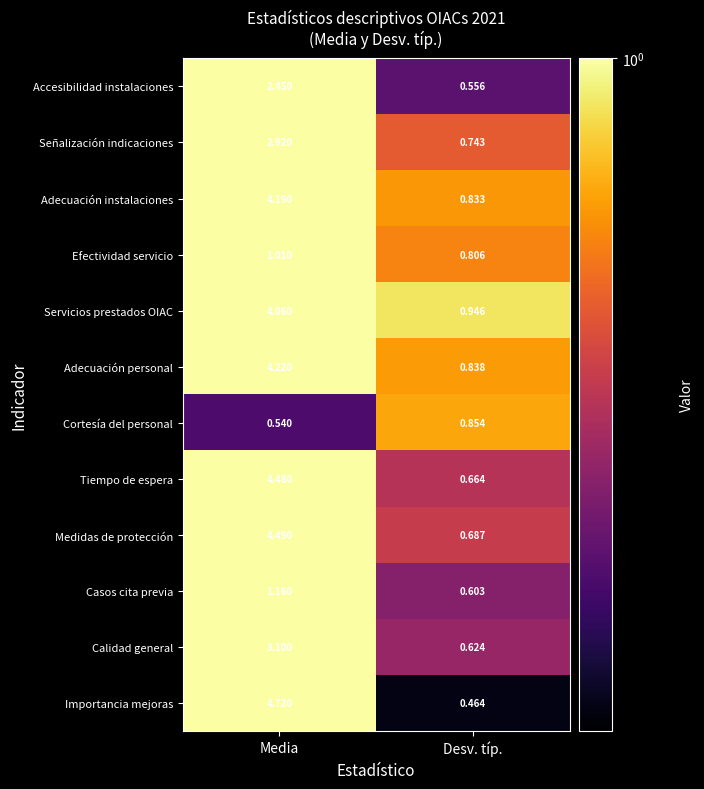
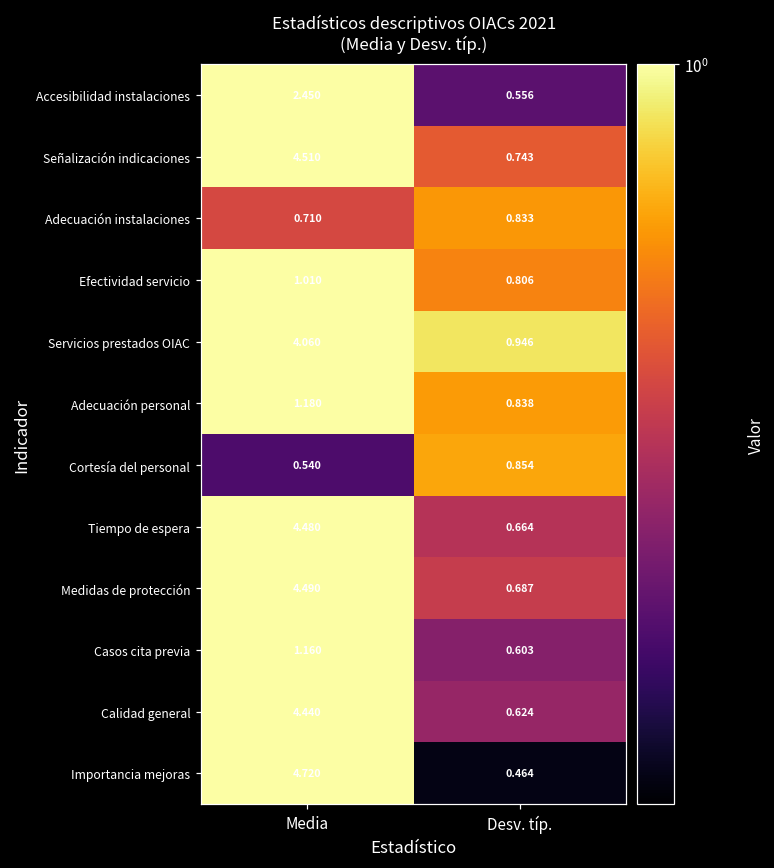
Señalización indicaciones, Media: 2.920 -> 4.510
Adecuación instalaciones, Media: 4.190 -> 0.710
Adecuación personal, Media: 4.220 -> 1.180
Calidad general, Media: 3.100 -> 4.440
